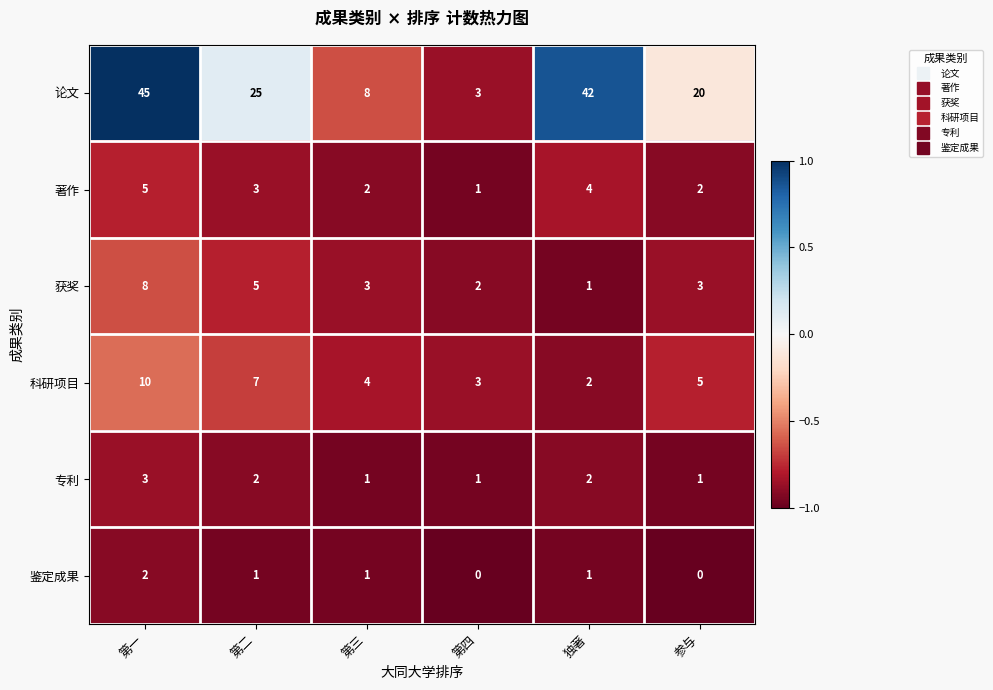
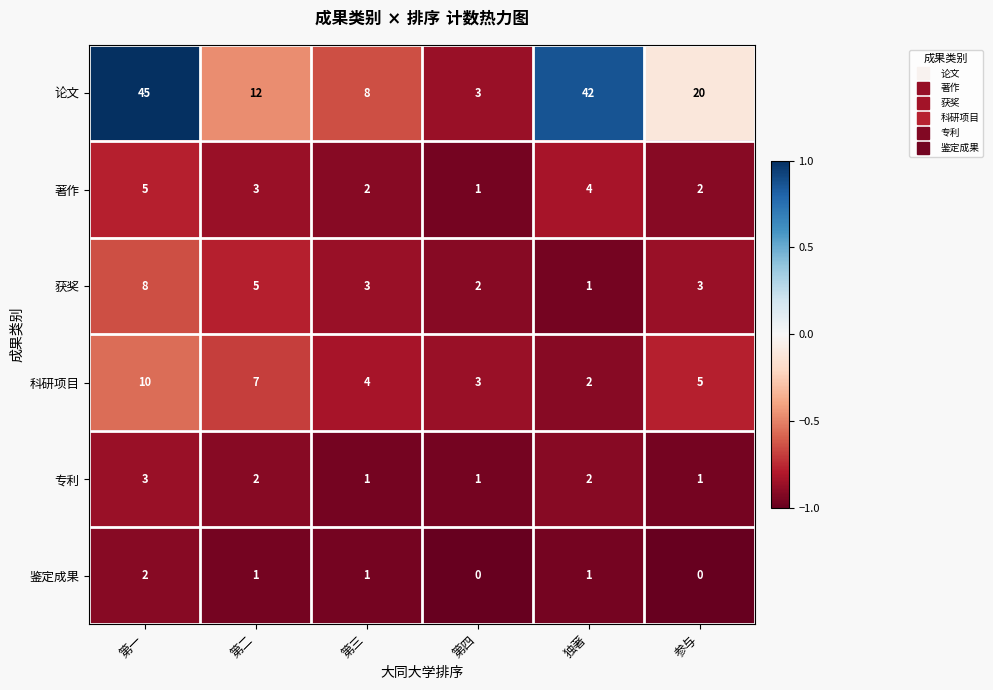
论文, 第二: 25 -> 12
